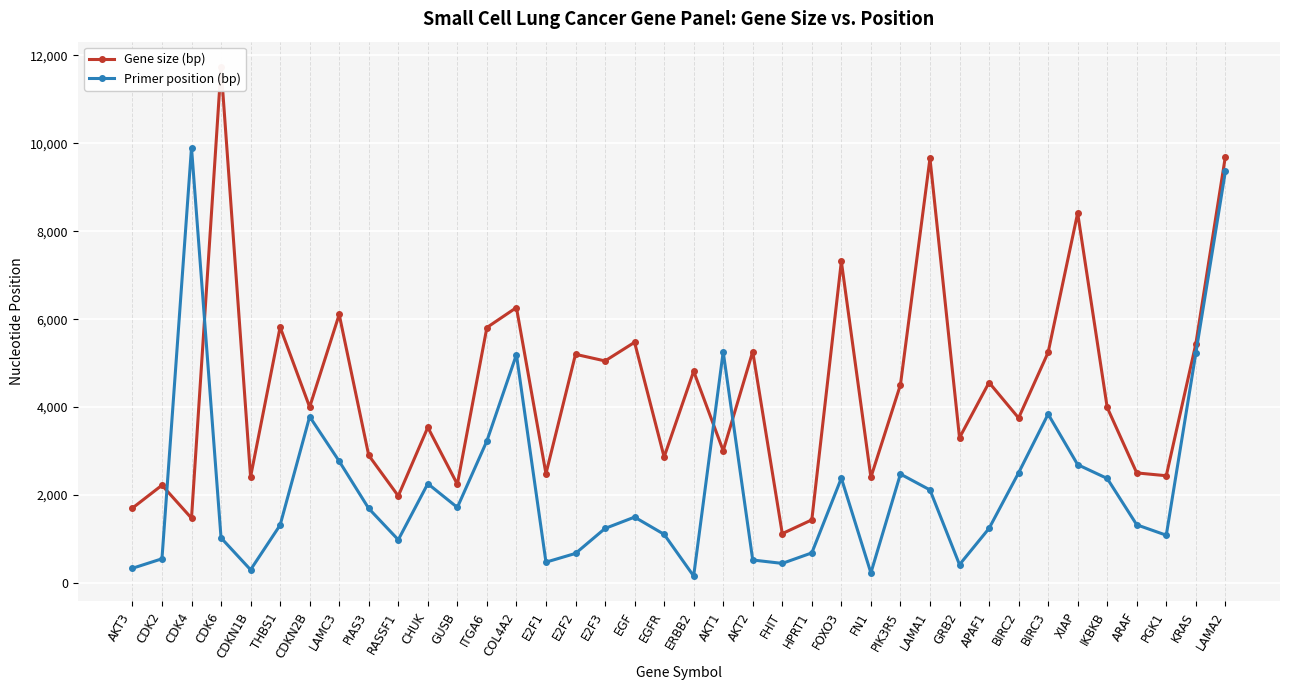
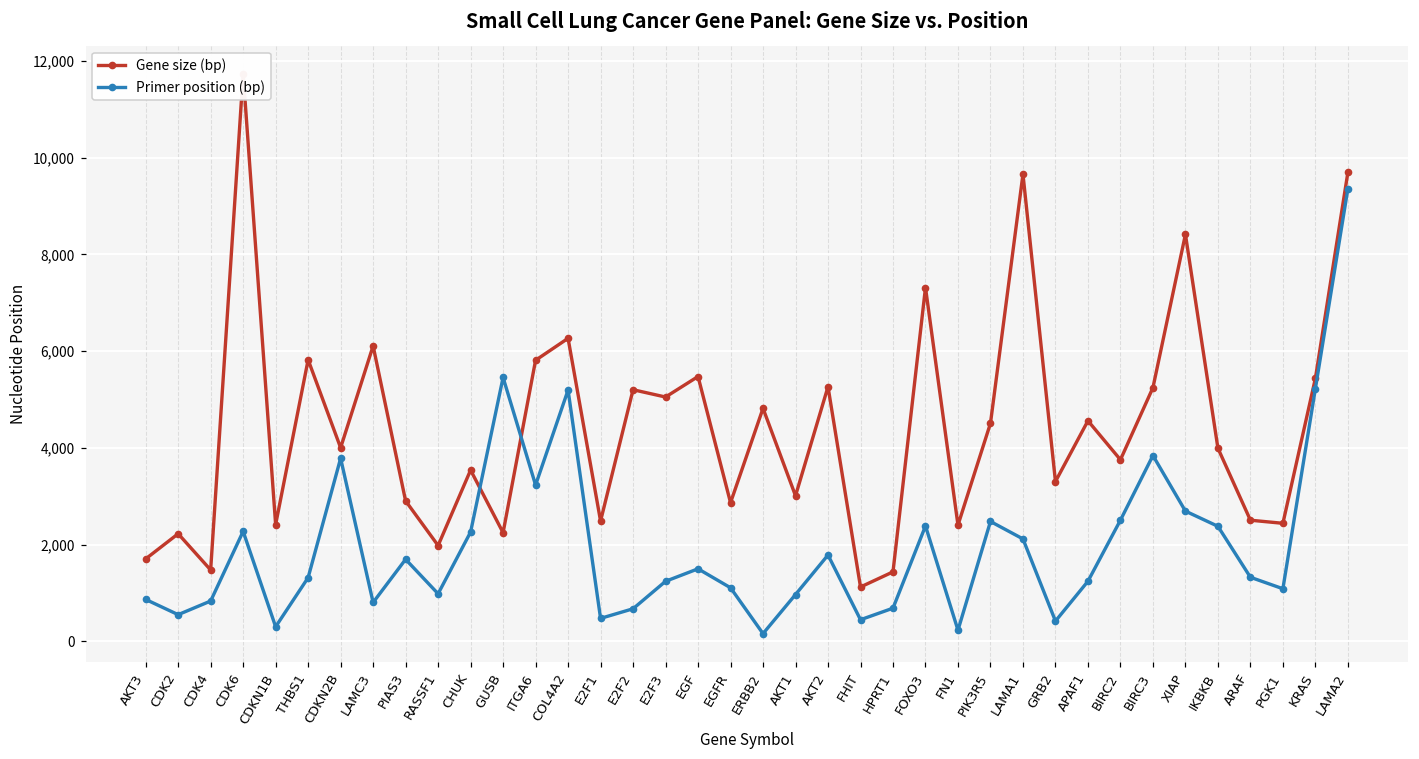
Primer position (bp), AKT3: 300 -> 900
Primer position (bp), CDK4: 9,900 -> 800
Primer position (bp), CDK6: 1,000 -> 2,300
Primer position (bp), LAMC3: 2,800 -> 800
Primer position (bp), GUSB: 1,700 -> 5,500
Primer position (bp), AKT1: 5,300 -> 1,000
Primer position (bp), AKT2: 500 -> 1,800
